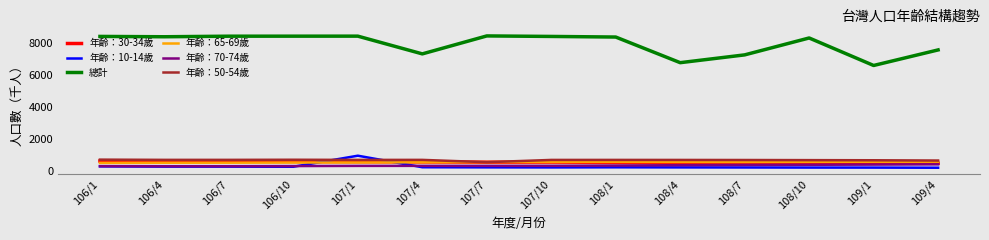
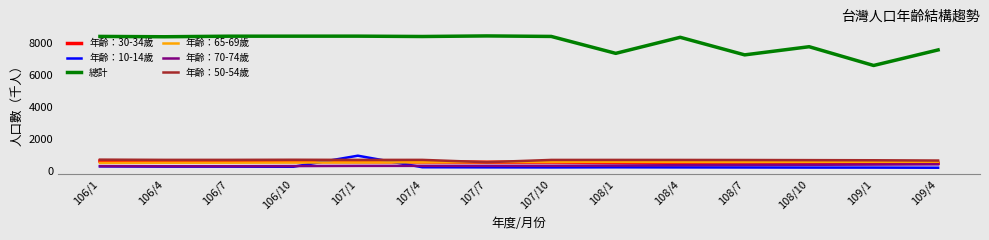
總計, 107/4: 7300 -> 8400
總計, 108/1: 8400 -> 7300
總計, 108/4: 6800 -> 8300
總計, 108/10: 8300 -> 7800
